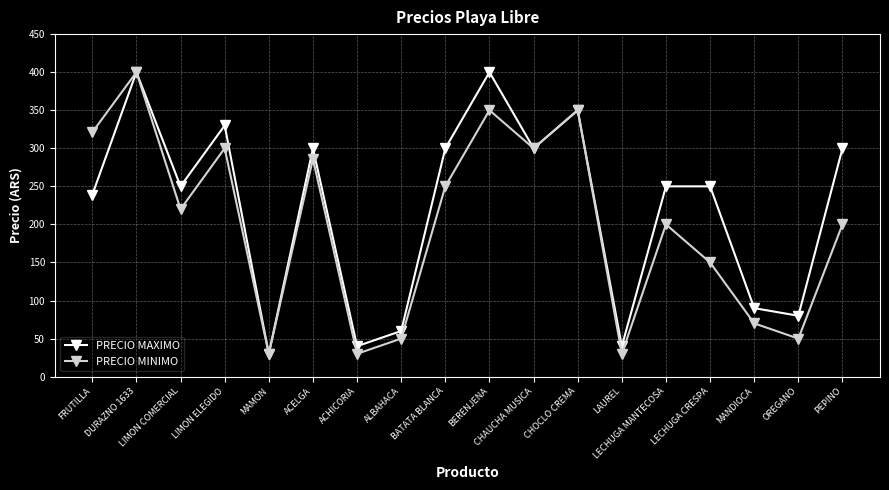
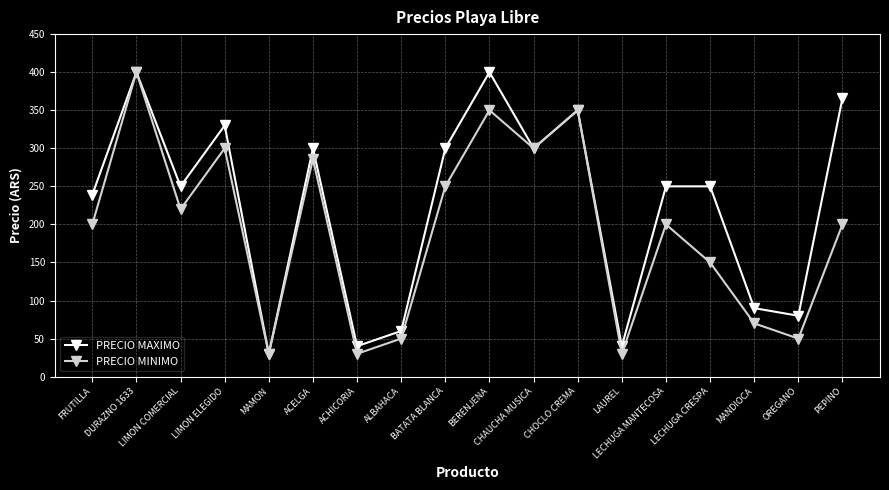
PRECIO MINIMO, FRUTILLA: 320 -> 200
PRECIO MAXIMO, PEPINO: 300 -> 370
